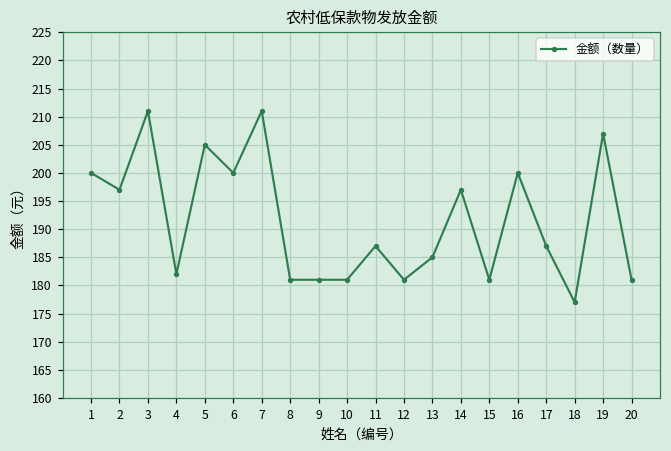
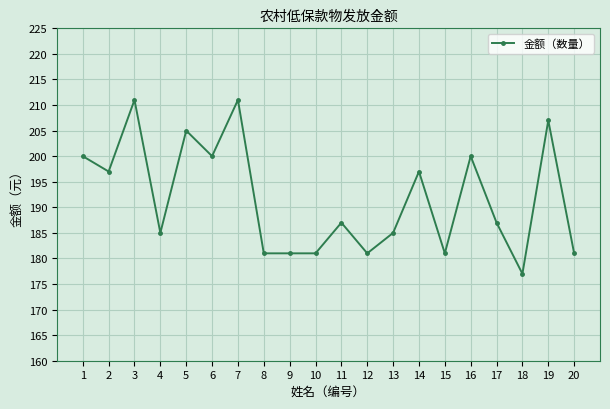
4: 182 -> 185
